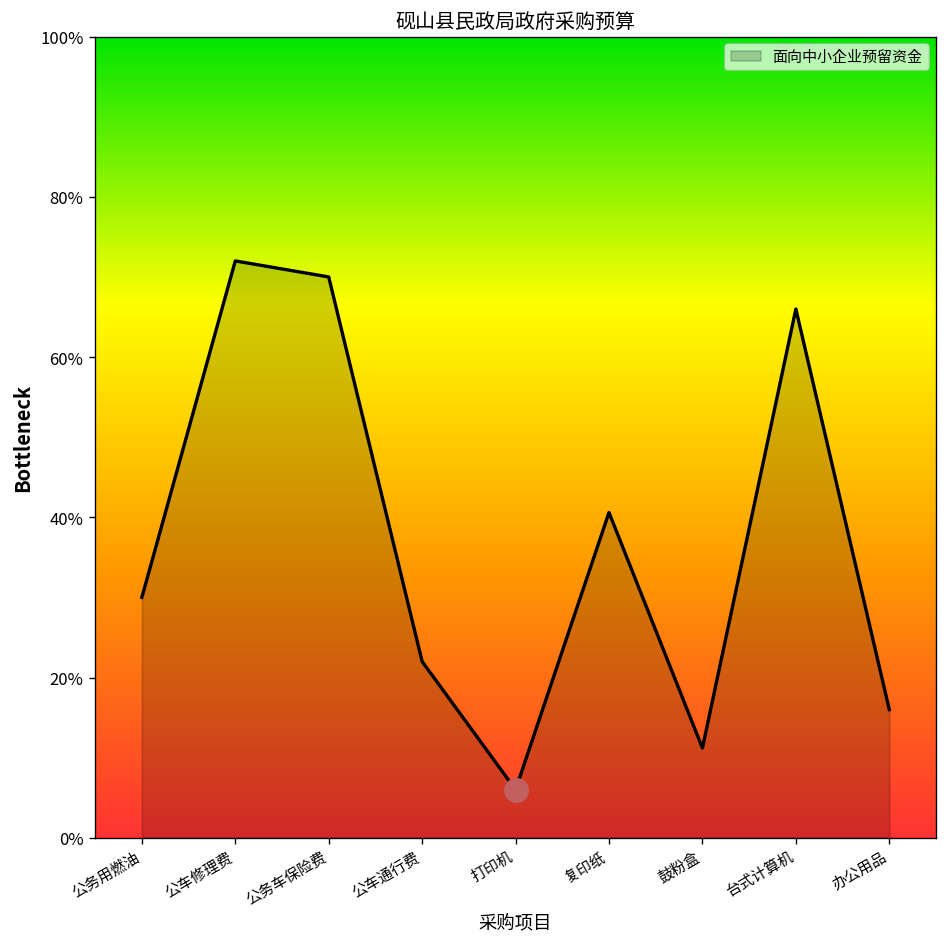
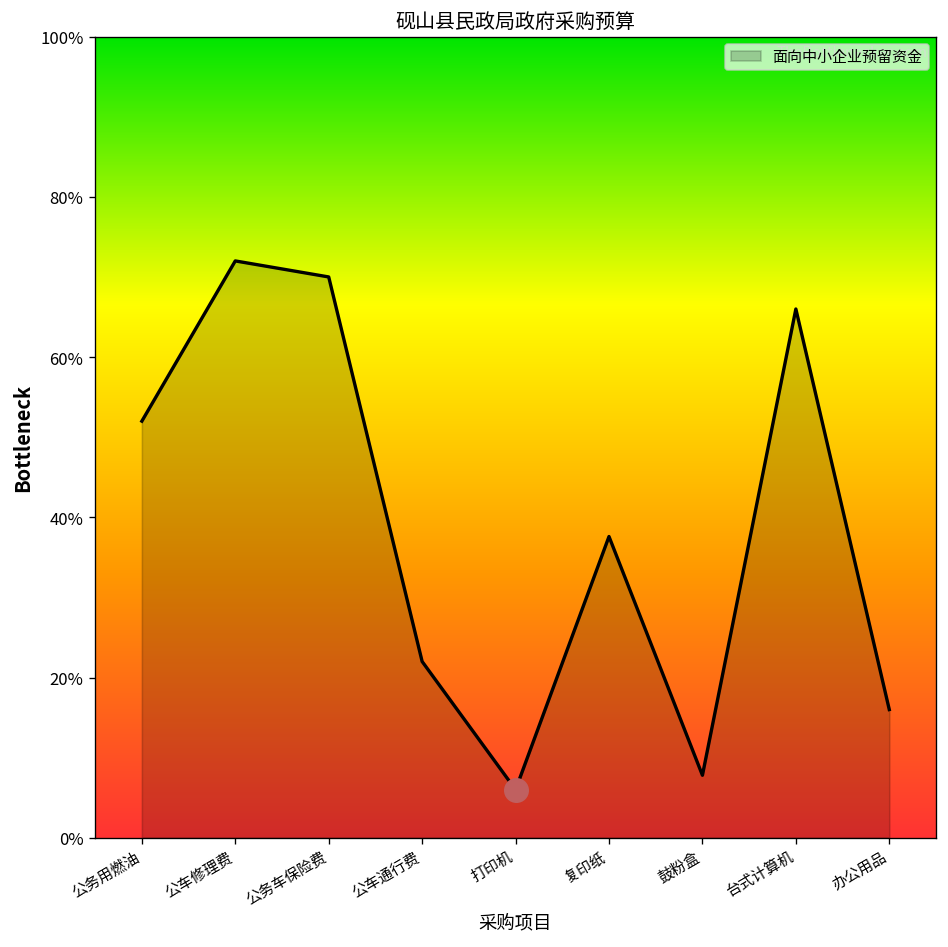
面向中小企业预留资金, 公务用燃油: 30% -> 52%
面向中小企业预留资金, 复印纸: 41% -> 38%
面向中小企业预留资金, 鼓粉盒: 11% -> 8%
